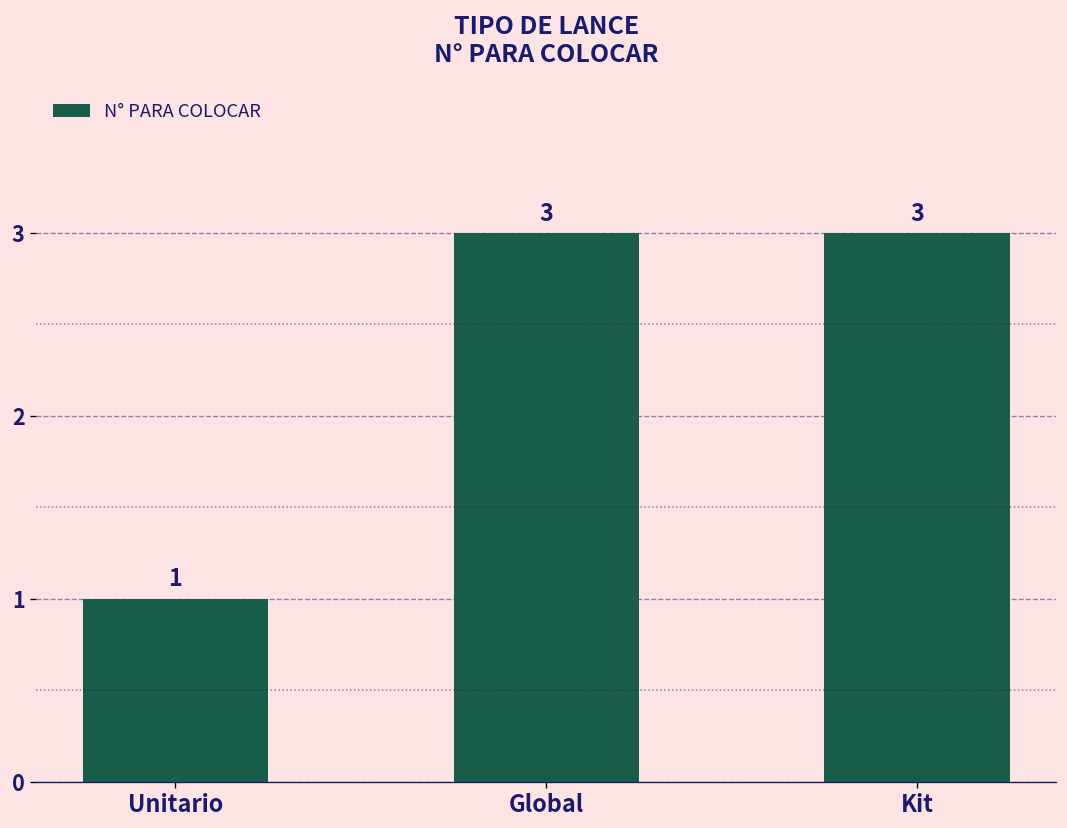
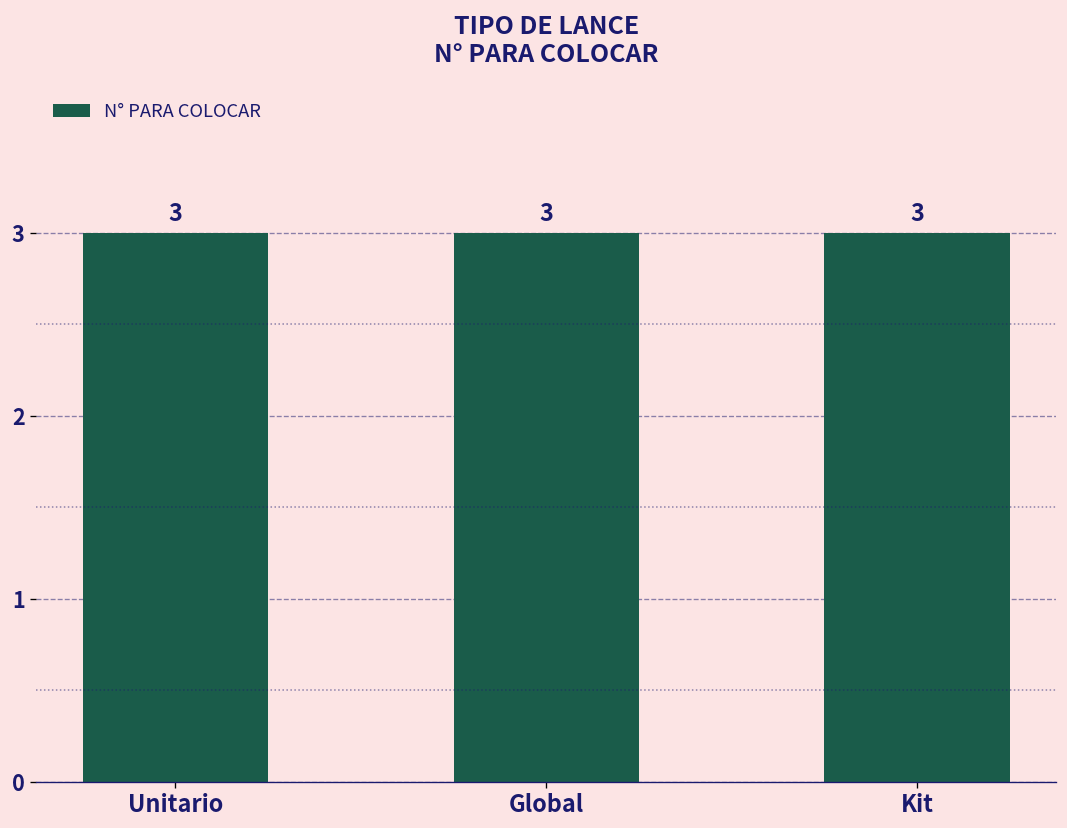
Unitario: 1 -> 3
